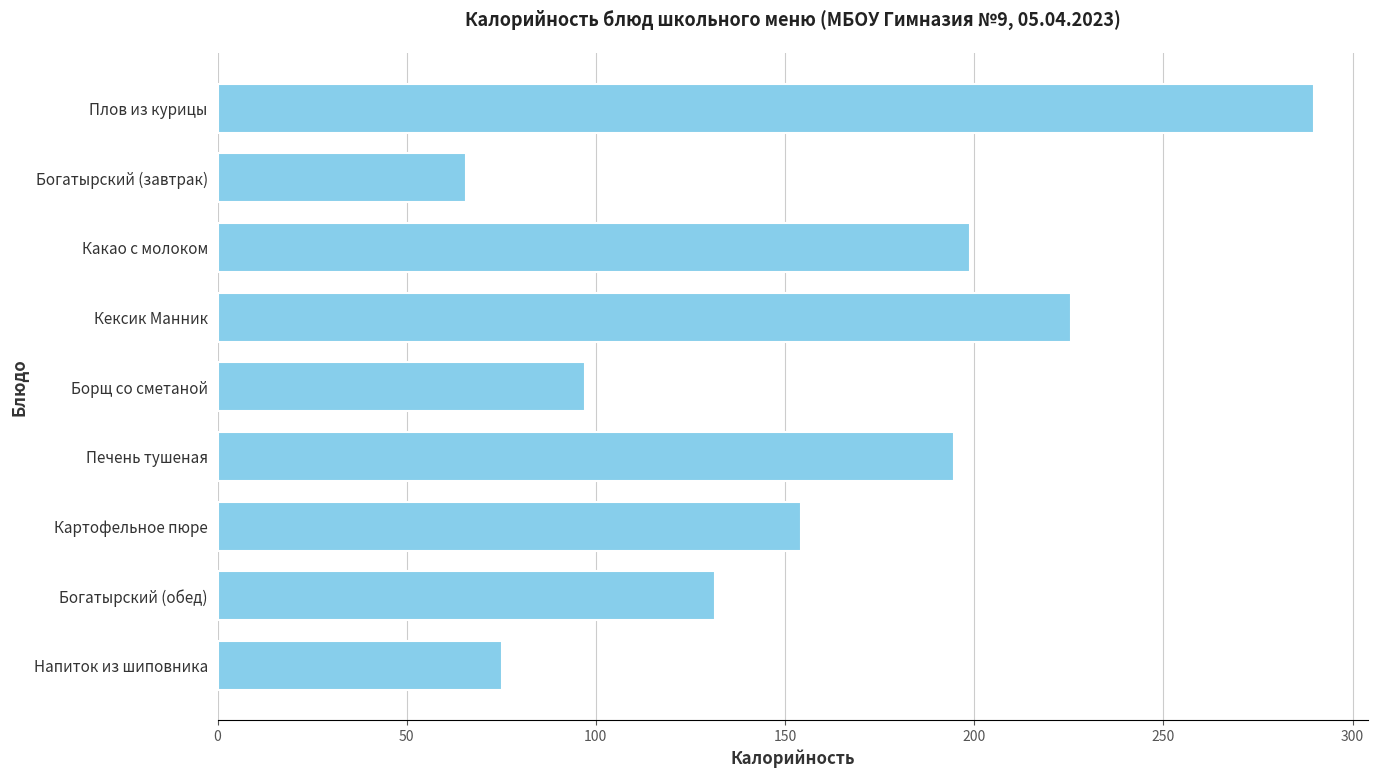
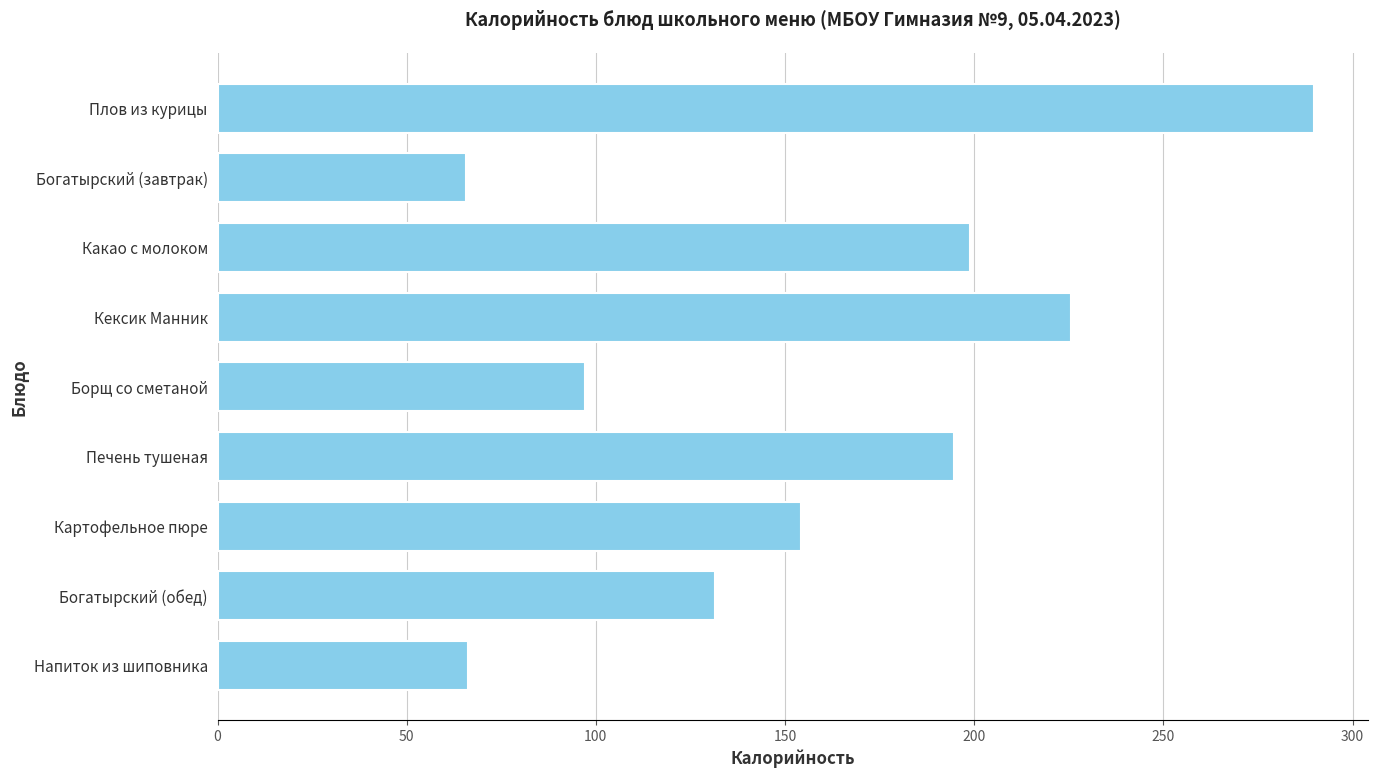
Напиток из шиповника: 75 -> 66
